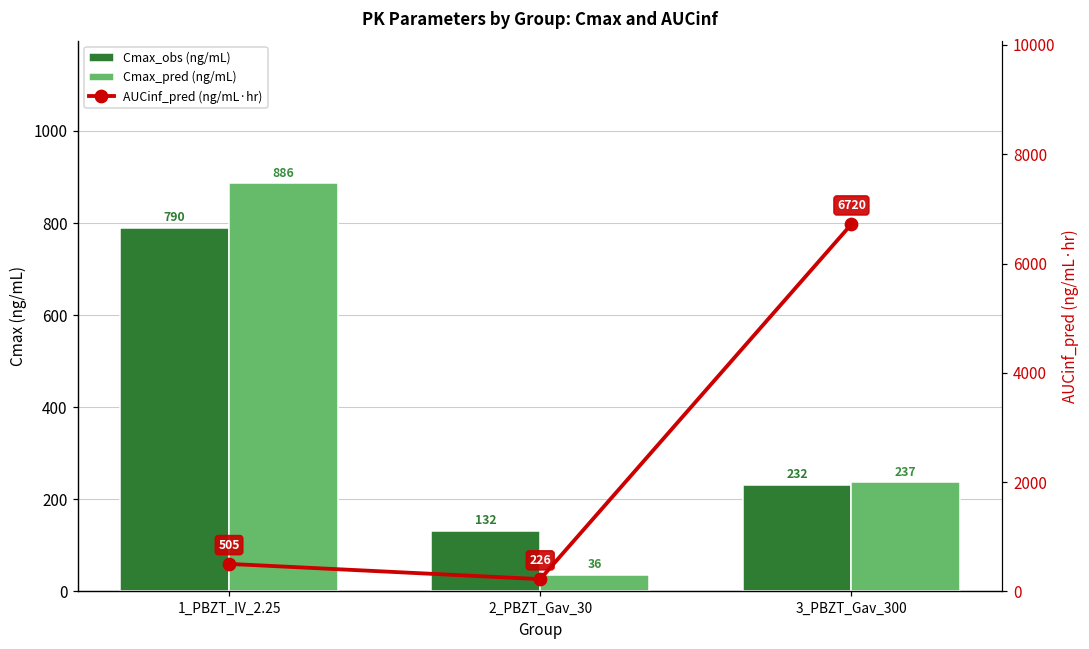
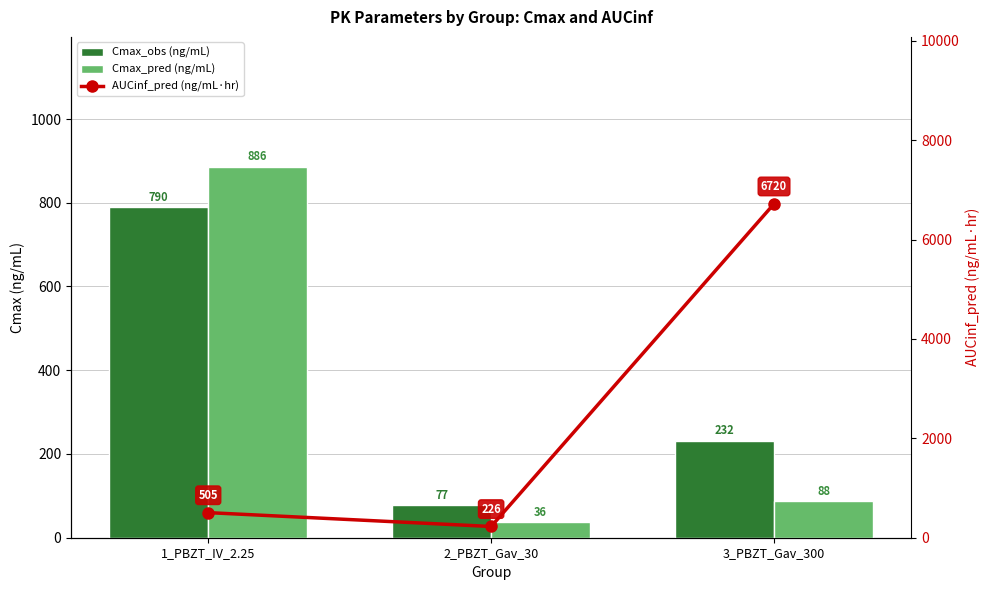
Cmax_obs (ng/mL), 2_PBZT_Gav_30: 132 -> 77
Cmax_pred (ng/mL), 3_PBZT_Gav_300: 237 -> 88
